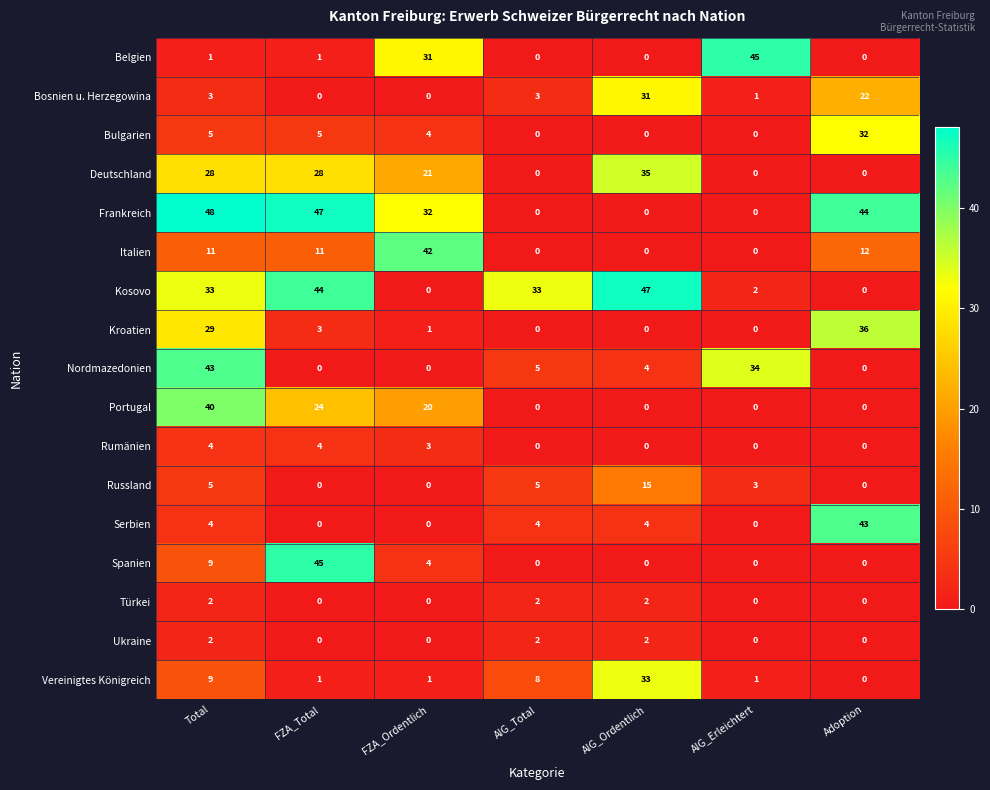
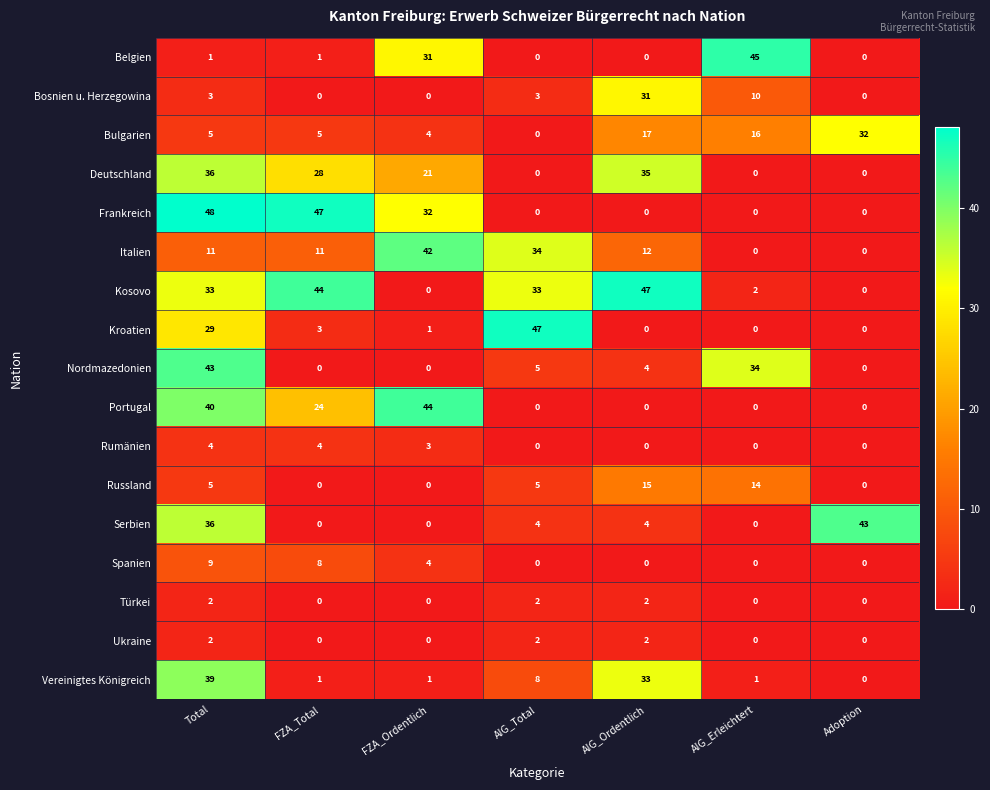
Bosnien u. Herzegowina, AIG_Erleichtert: 1 -> 10
Bosnien u. Herzegowina, Adoption: 22 -> 0
Bulgarien, AIG_Ordentlich: 0 -> 17
Bulgarien, AIG_Erleichtert: 0 -> 16
Deutschland, Total: 28 -> 36
Frankreich, Adoption: 44 -> 0
Italien, AIG_Total: 0 -> 34
Italien, AIG_Ordentlich: 0 -> 12
Italien, Adoption: 12 -> 0
Kroatien, AIG_Total: 0 -> 47
Kroatien, Adoption: 36 -> 0
Portugal, FZA_Ordentlich: 20 -> 44
Russland, AIG_Erleichtert: 3 -> 14
Serbien, Total: 4 -> 36
Spanien, FZA_Total: 45 -> 8
Vereinigtes Königreich, Total: 9 -> 39
